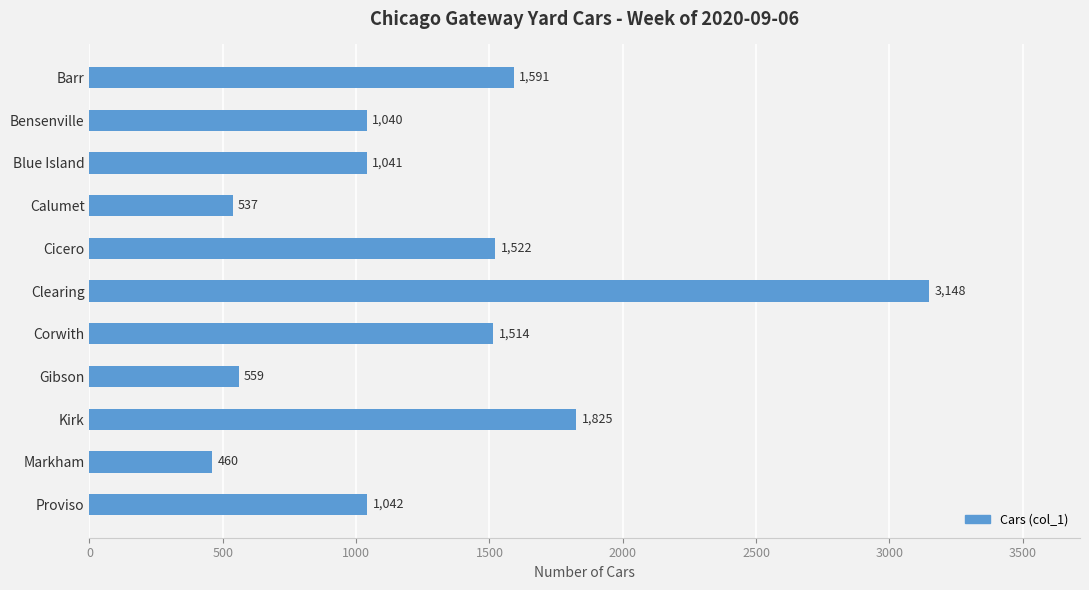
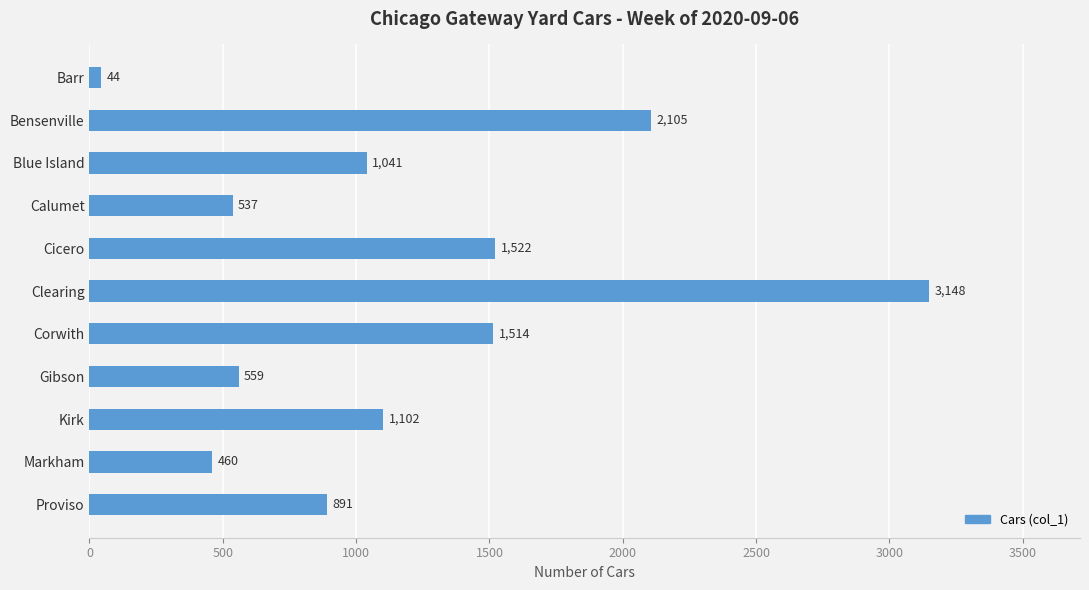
Barr: 1,591 -> 44
Bensenville: 1,040 -> 2,105
Kirk: 1,825 -> 1,102
Proviso: 1,042 -> 891
